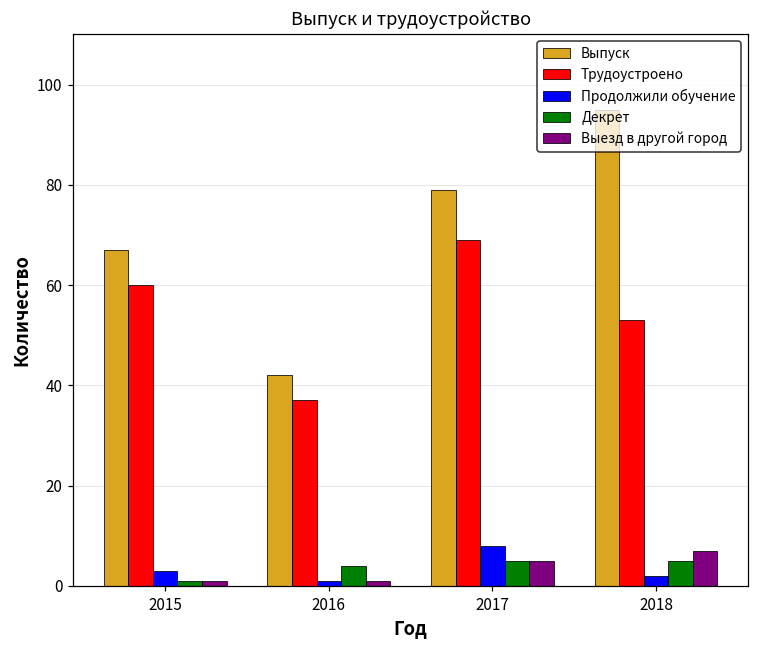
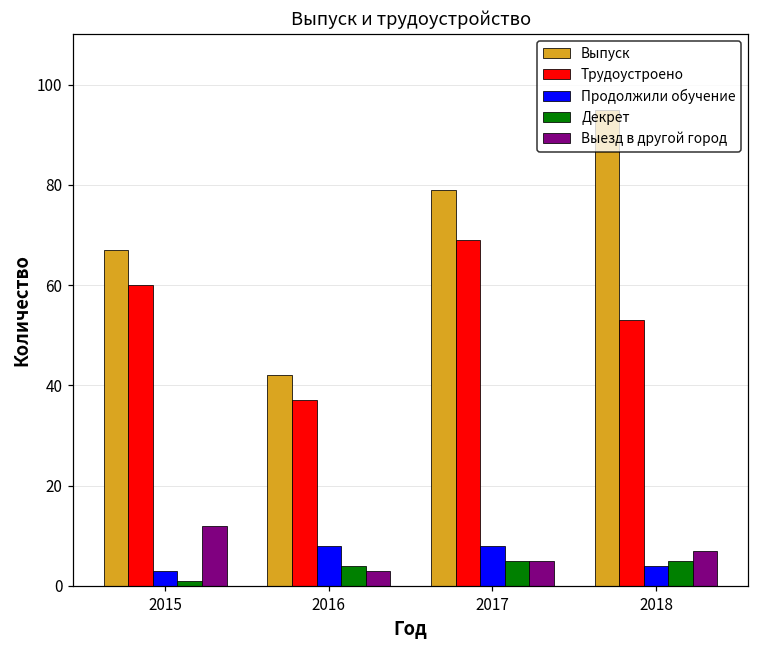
Выезд в другой город, 2015: 1 -> 12
Продолжили обучение, 2016: 1 -> 8
Выезд в другой город, 2016: 1 -> 3
Продолжили обучение, 2018: 2 -> 4
